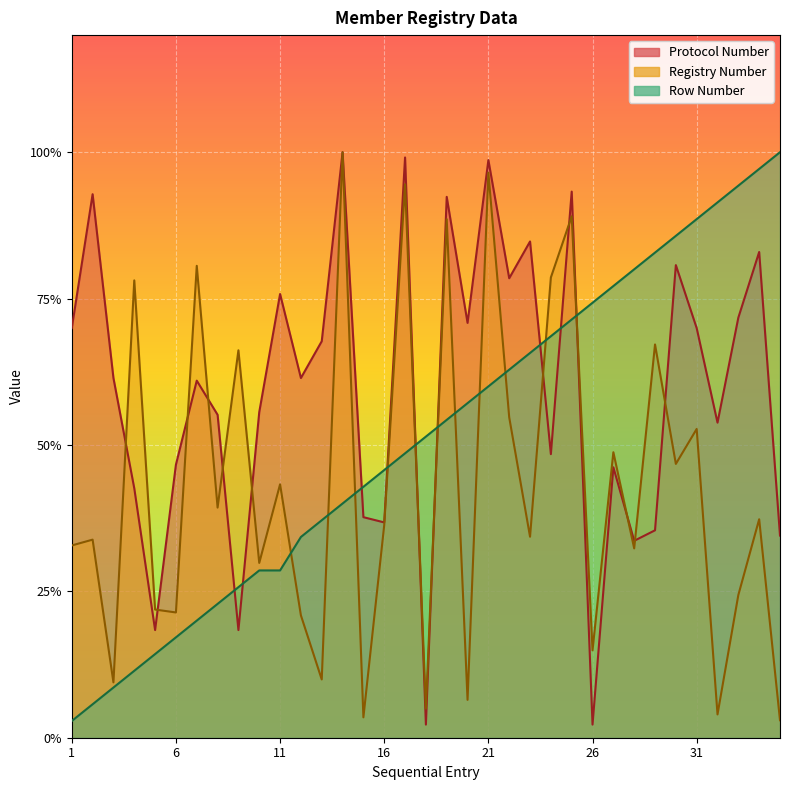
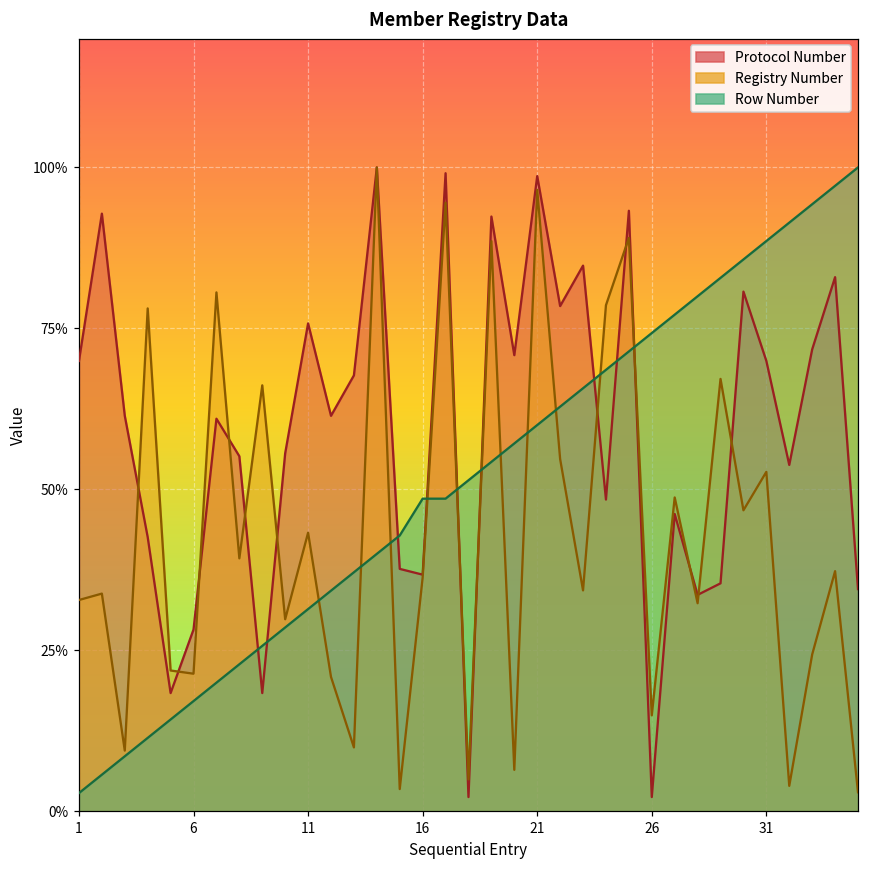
Protocol Number, 6: 47% -> 28%
Row Number, 11: 29% -> 31%
Row Number, 16: 46% -> 49%
